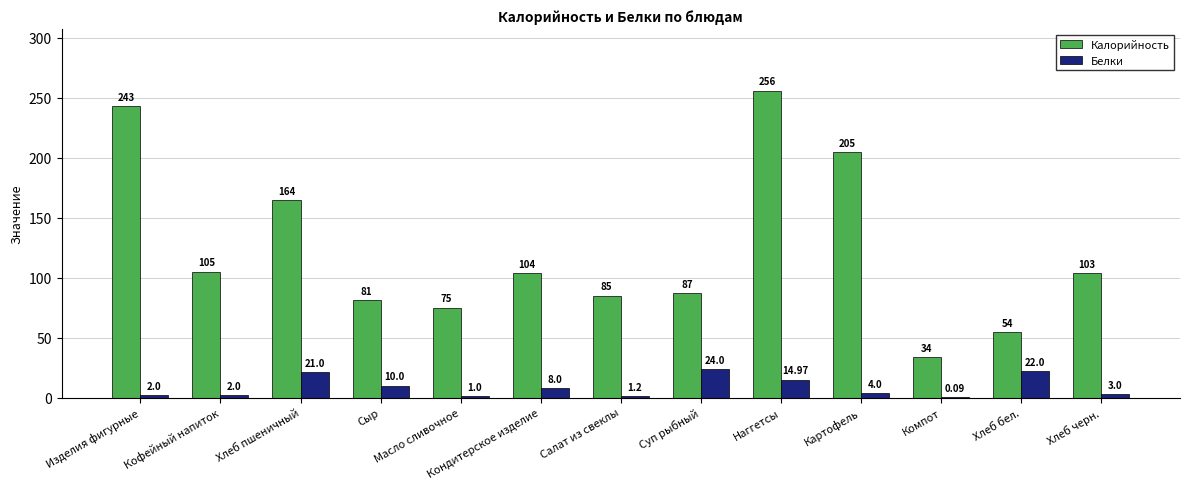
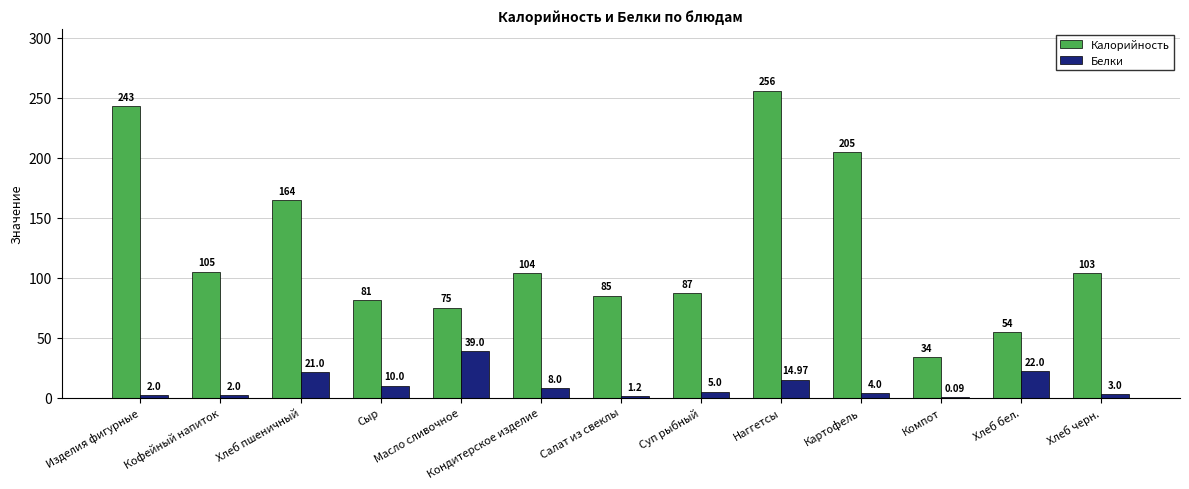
Белки, Масло сливочное: 1.0 -> 39.0
Белки, Суп рыбный: 24.0 -> 5.0
